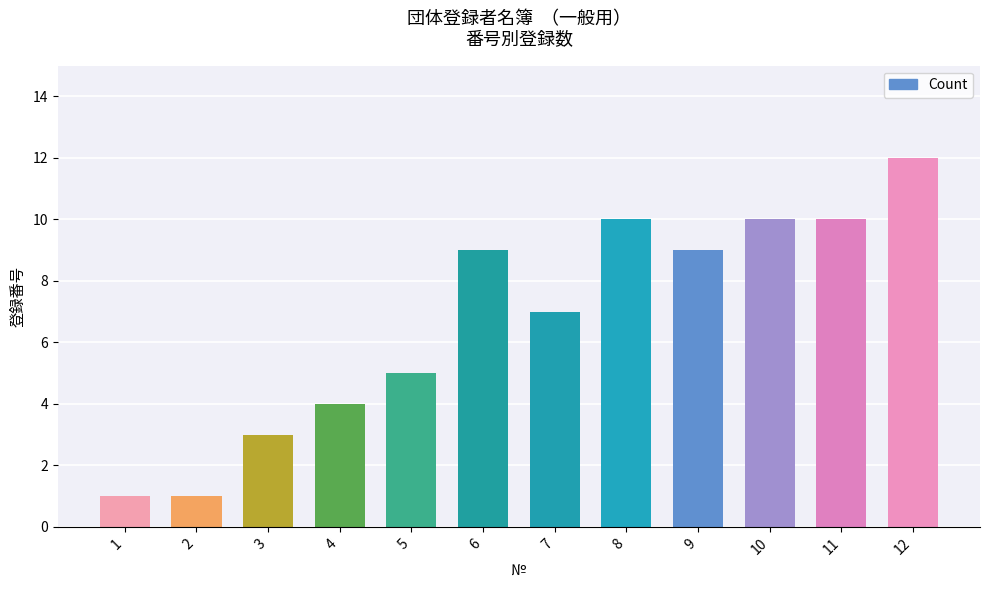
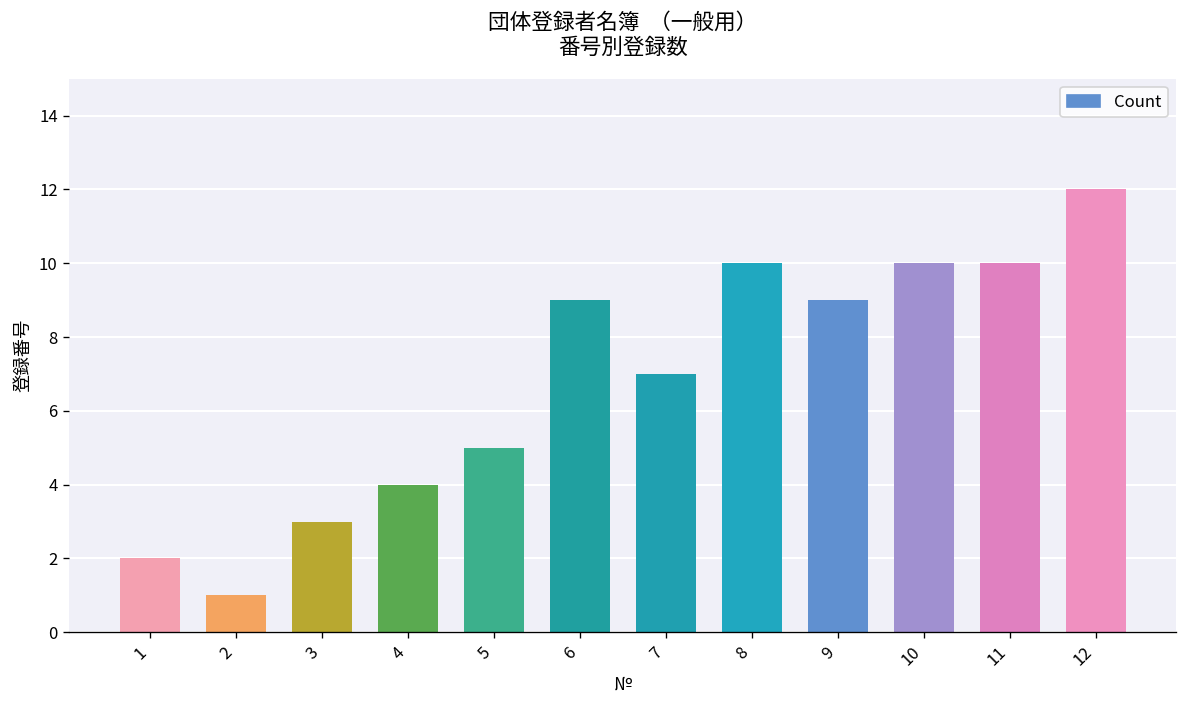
1: 1 -> 2
